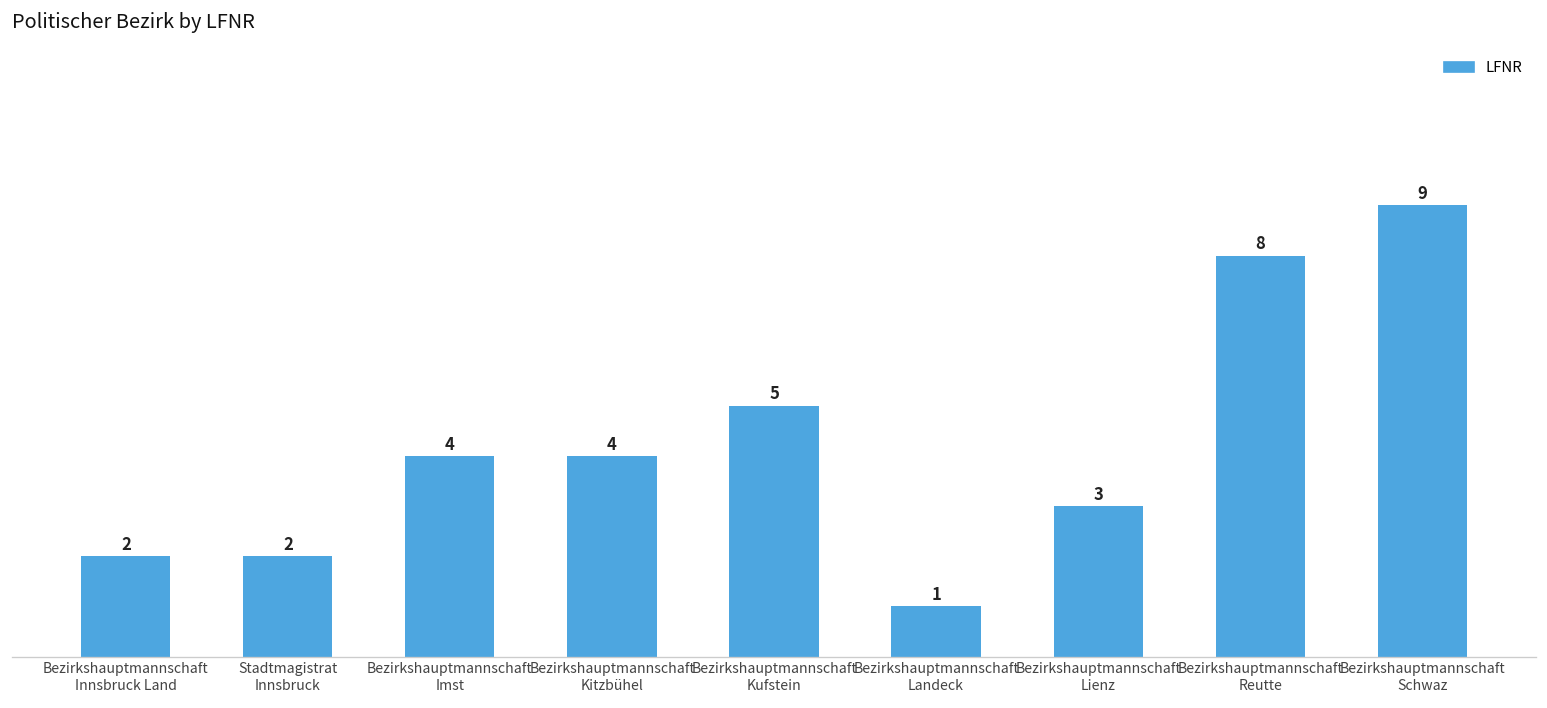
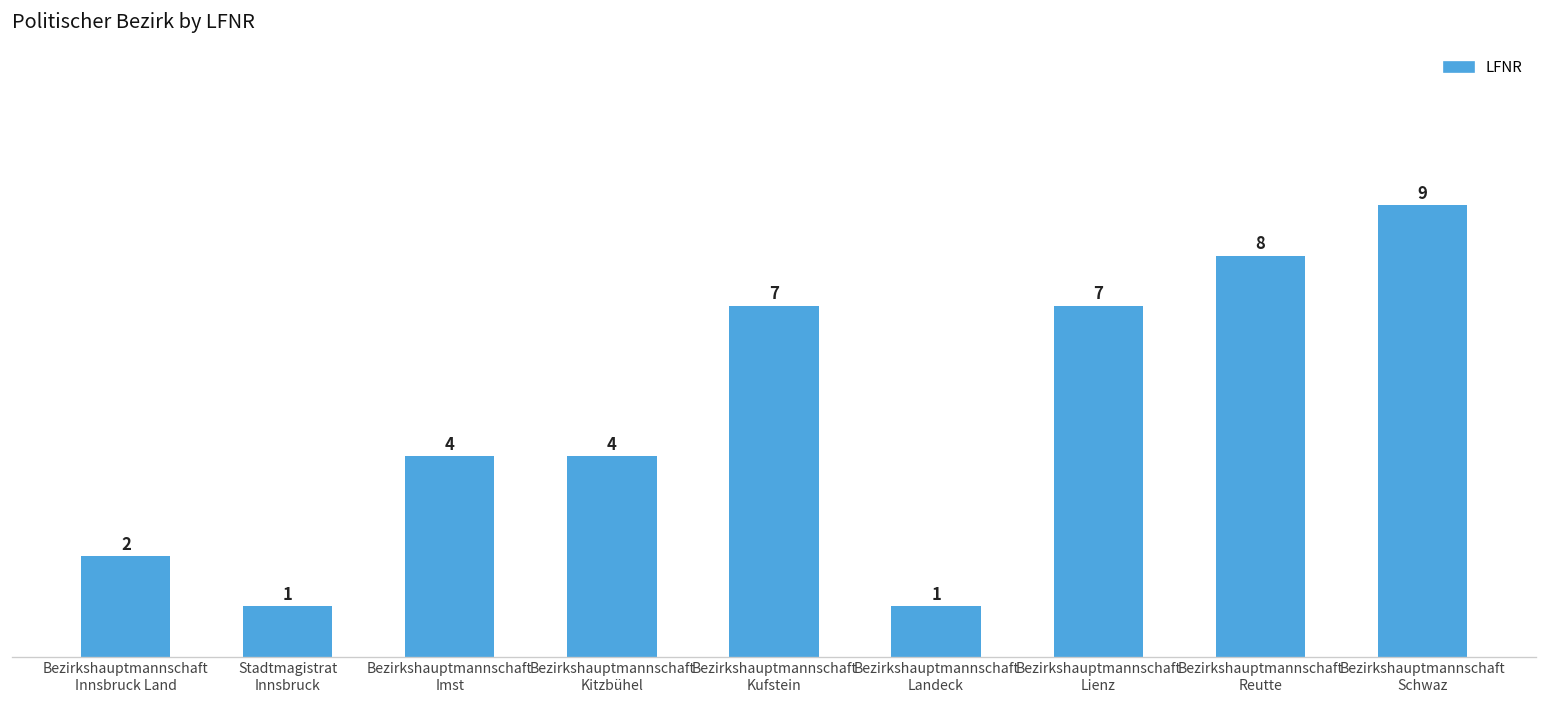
Stadtmagistrat Innsbruck: 2 -> 1
Bezirkshauptmannschaft Kufstein: 5 -> 7
Bezirkshauptmannschaft Lienz: 3 -> 7
